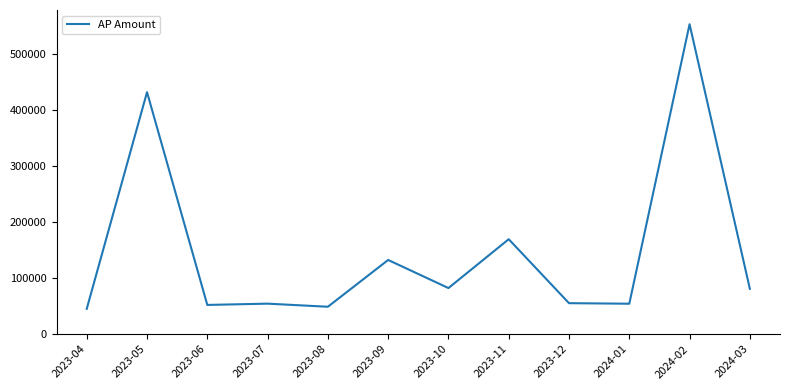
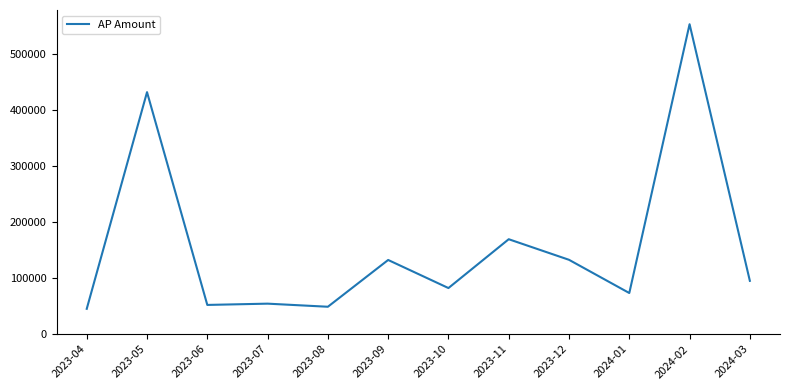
2023-12: 60000 -> 130000
2024-01: 50000 -> 70000
2024-03: 80000 -> 100000
